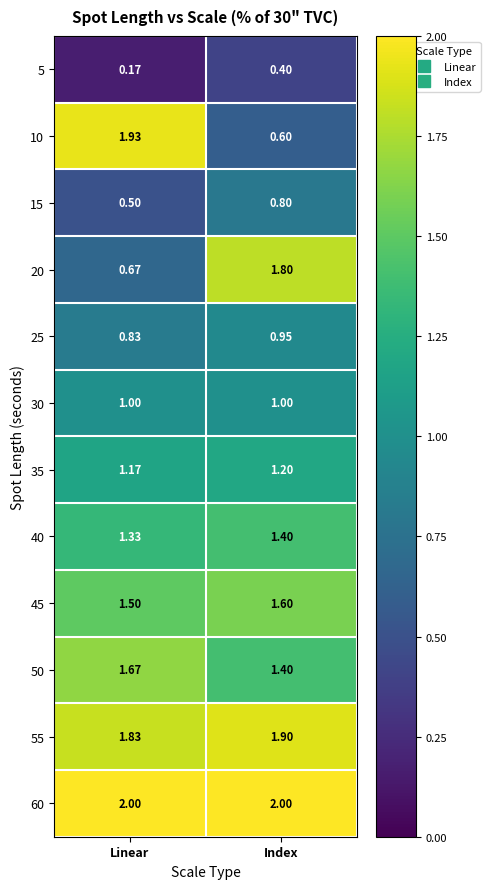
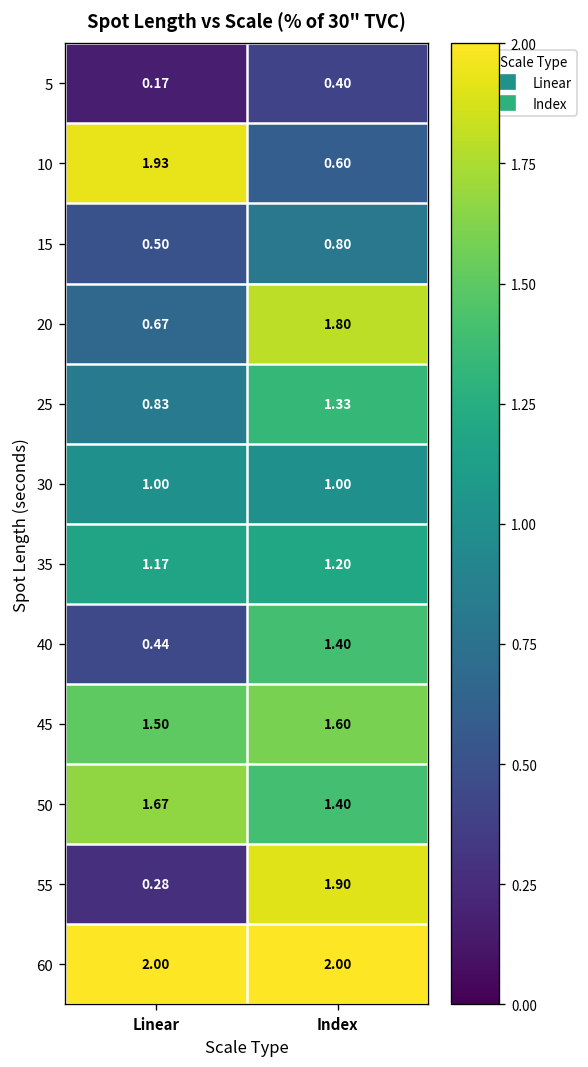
25, Index: 0.95 -> 1.33
40, Linear: 1.33 -> 0.44
55, Linear: 1.83 -> 0.28
